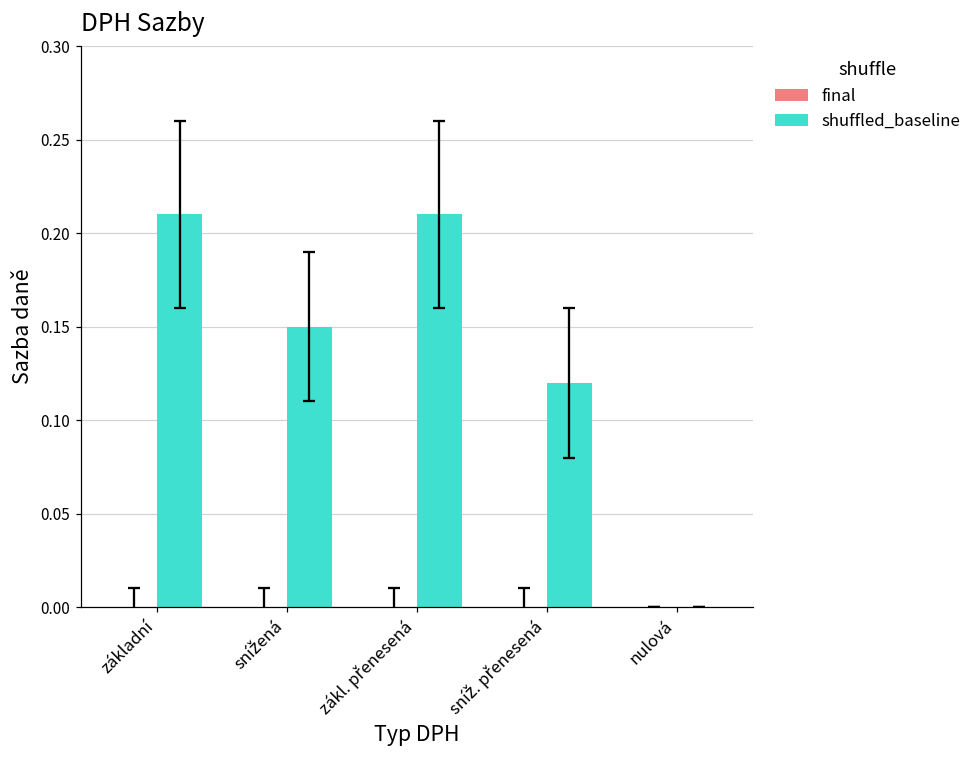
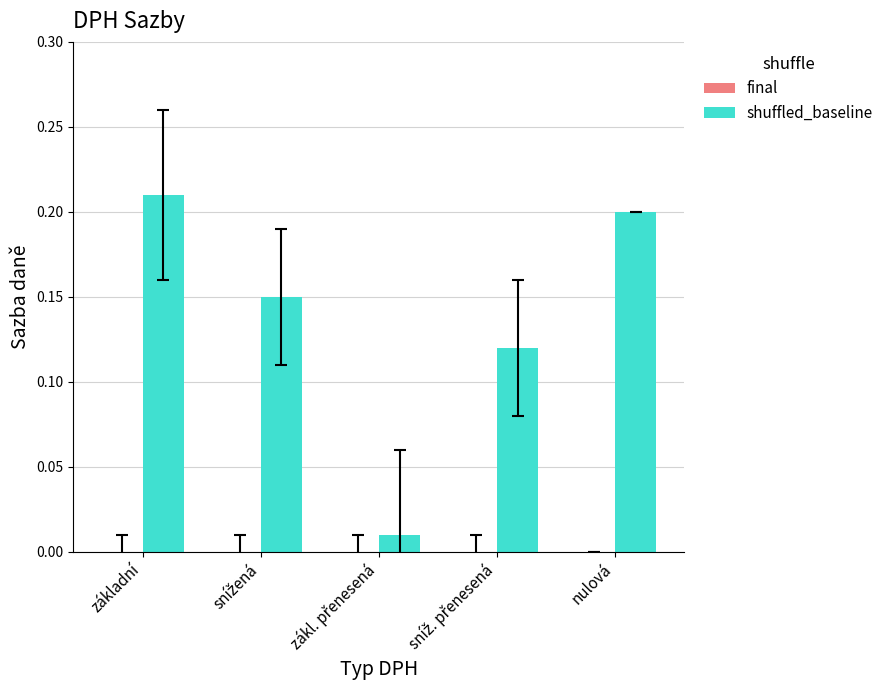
shuffled_baseline, zákl. přenesená: 0.21 -> 0.01
shuffled_baseline, nulová: 0.0 -> 0.2
